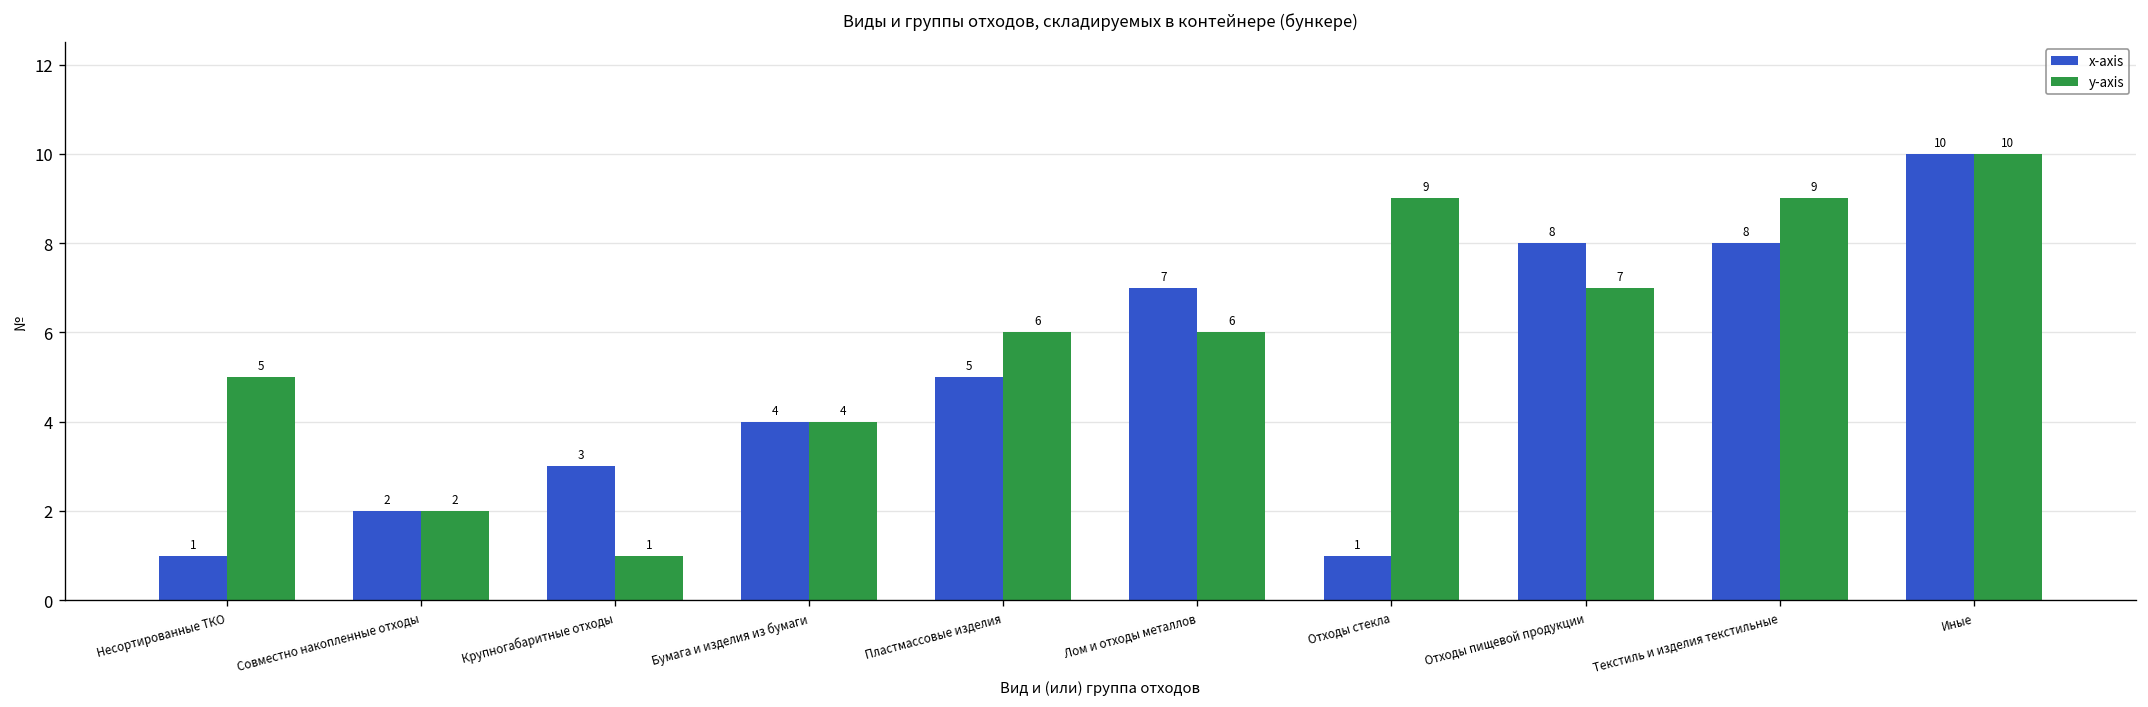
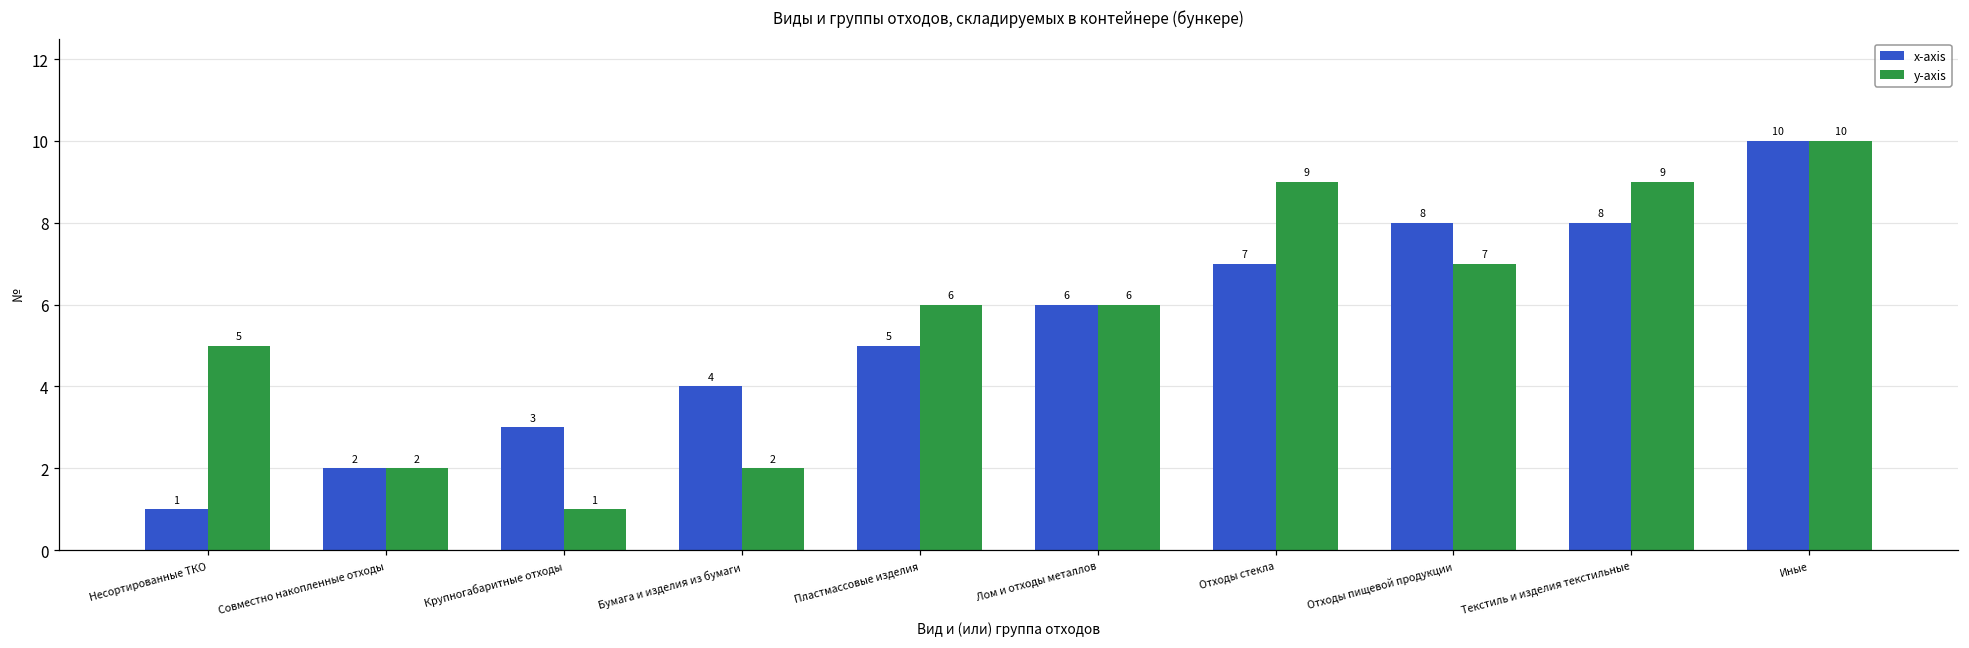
y-axis, Бумага и изделия из бумаги: 4 -> 2
x-axis, Лом и отходы металлов: 7 -> 6
x-axis, Отходы стекла: 1 -> 7
